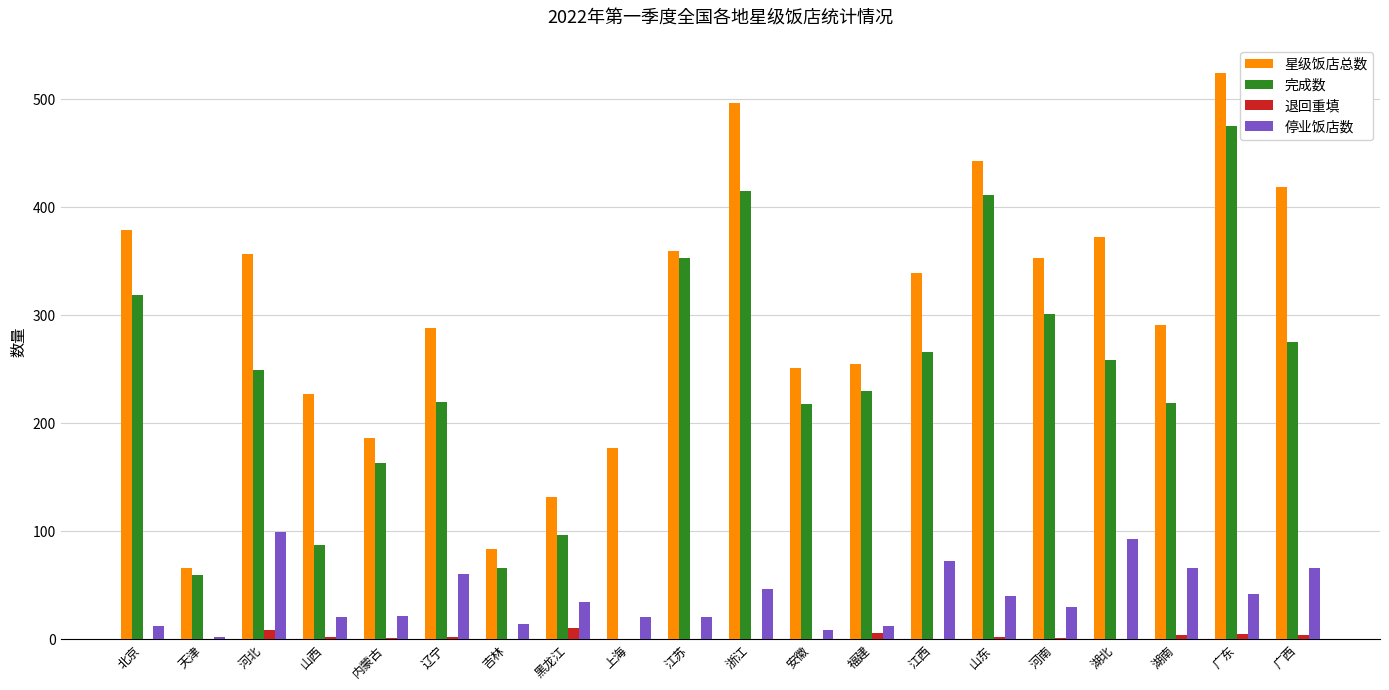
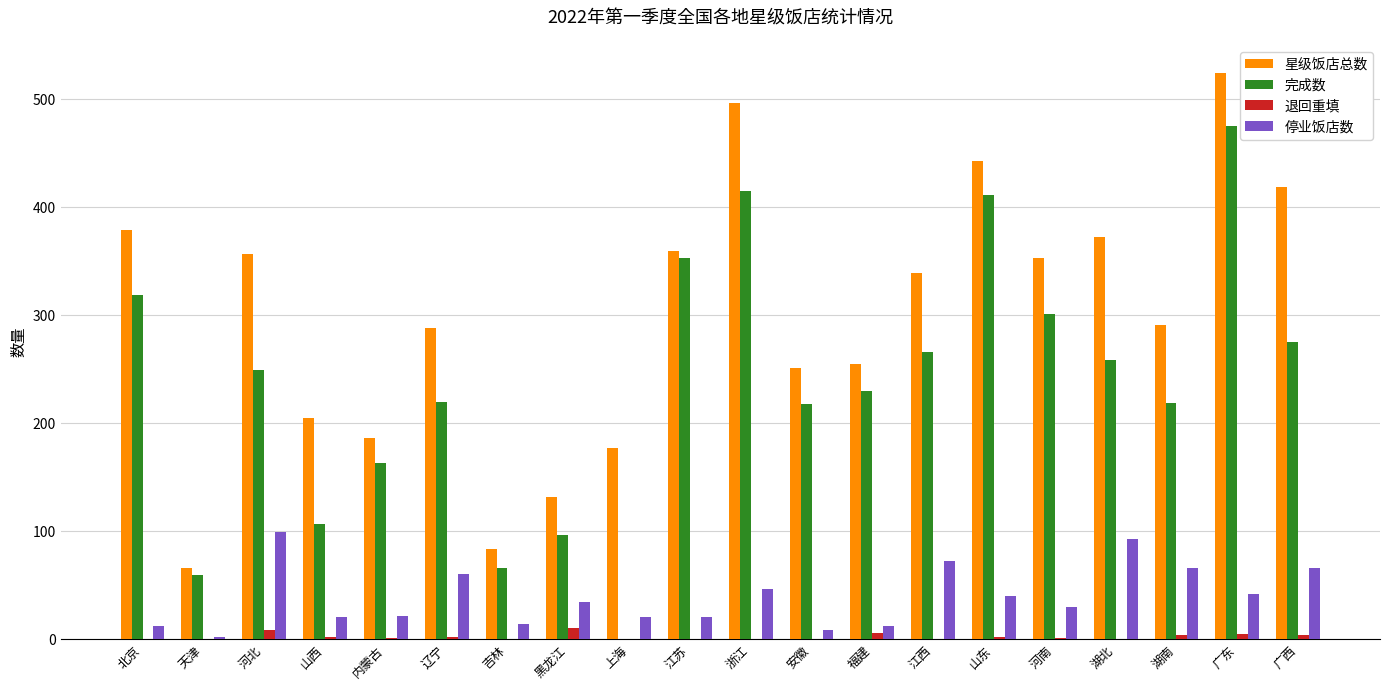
星级饭店总数, 山西: 227 -> 205
完成数, 山西: 87 -> 107
